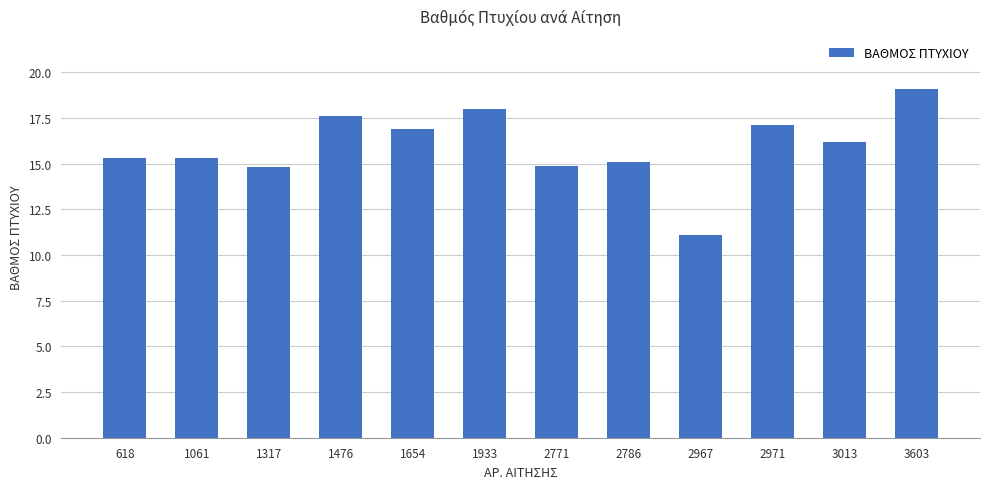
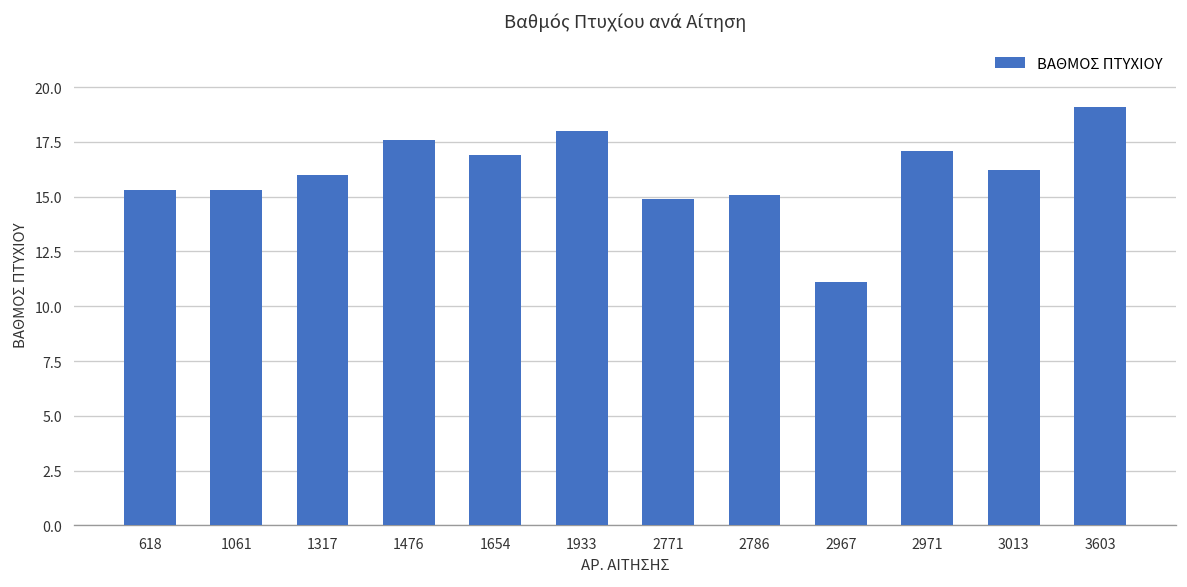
1317: 14.8 -> 16.0
